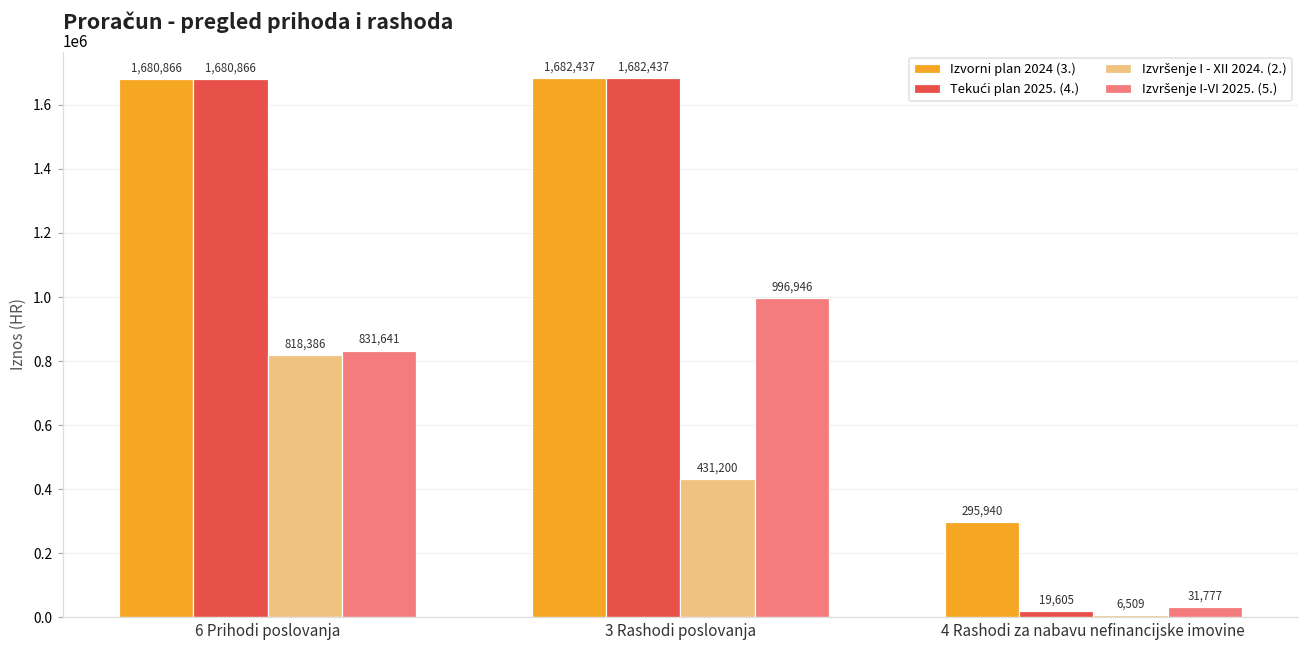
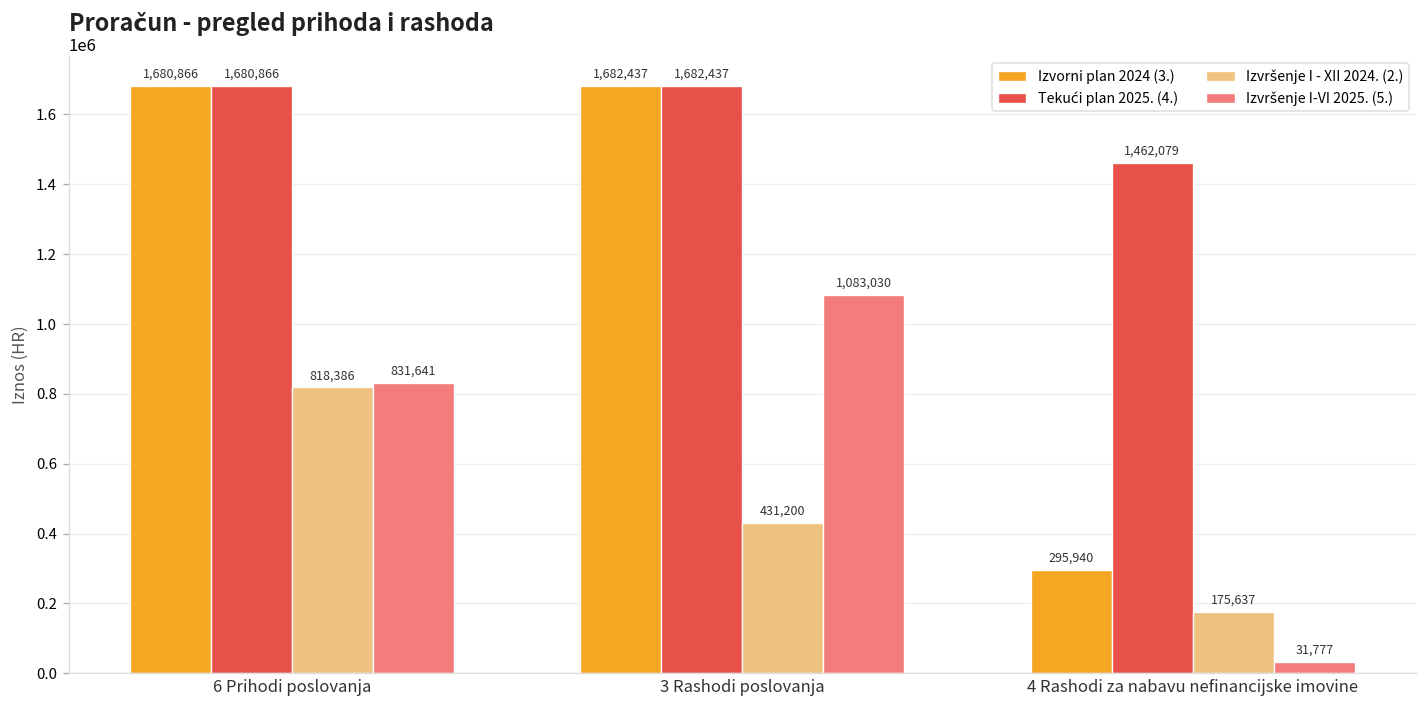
Izvršenje I-VI 2025. (5.), 3 Rashodi poslovanja: 996,946 -> 1,083,030
Tekući plan 2025. (4.), 4 Rashodi za nabavu nefinancijske imovine: 19,605 -> 1,462,079
Izvršenje I - XII 2024. (2.), 4 Rashodi za nabavu nefinancijske imovine: 6,509 -> 175,637
